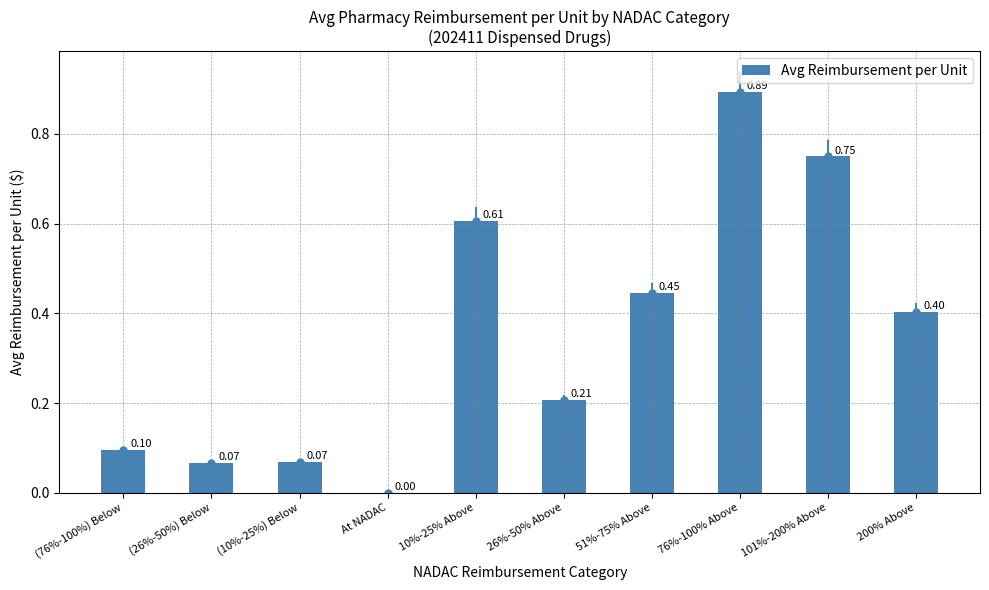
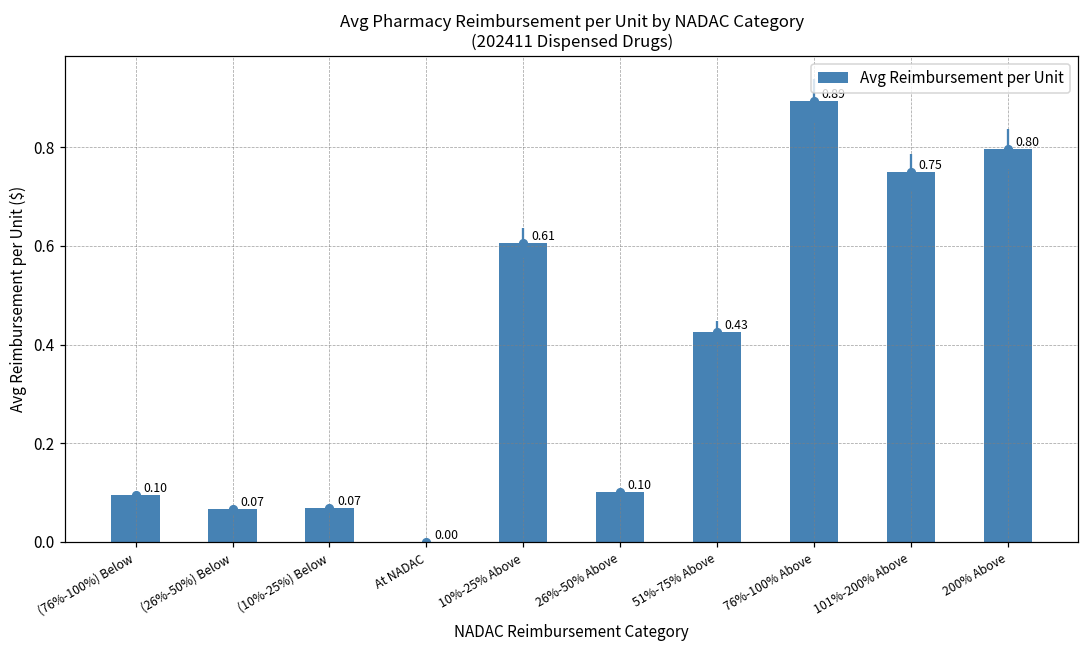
26%-50% Above: 0.21 -> 0.10
51%-75% Above: 0.45 -> 0.43
200% Above: 0.40 -> 0.80
